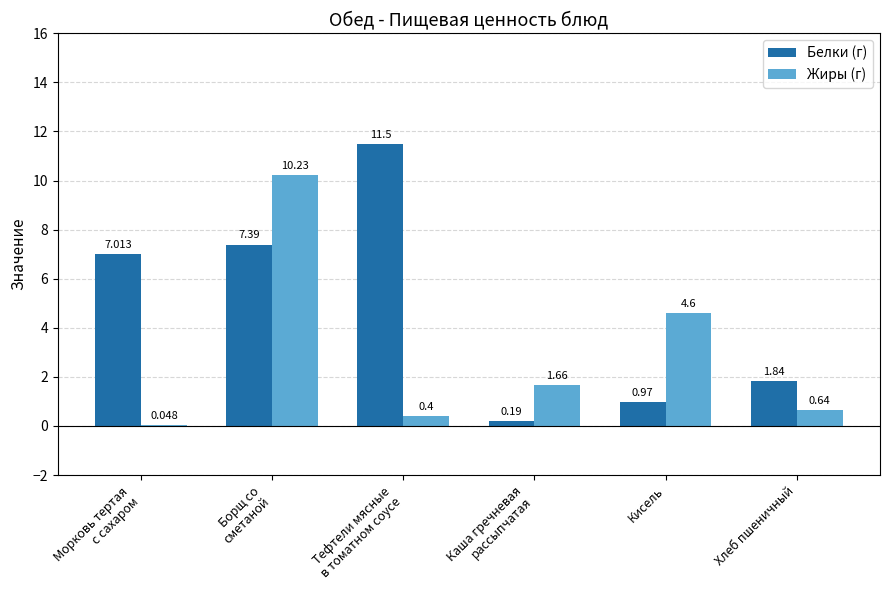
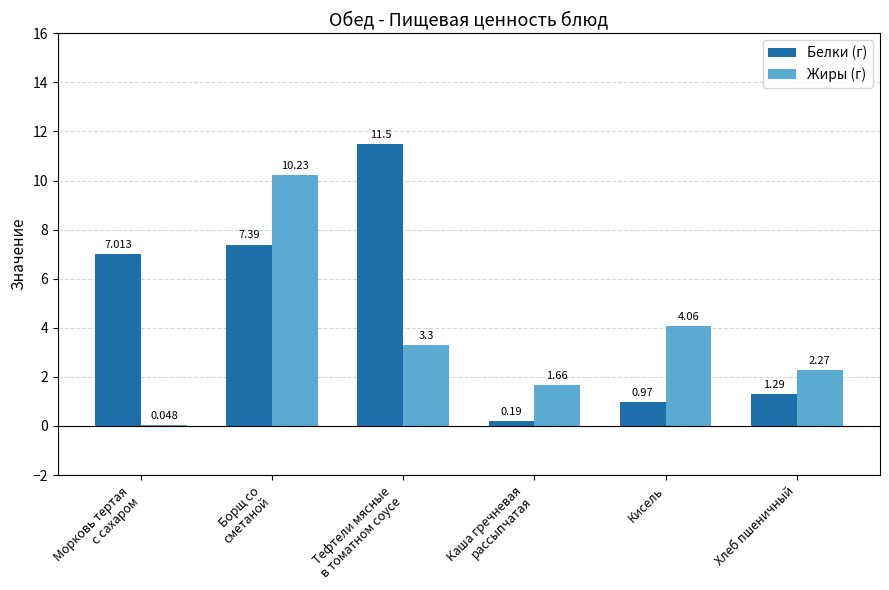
Жиры (г), Тефтели мясные в томатном соусе: 0.4 -> 3.3
Жиры (г), Кисель: 4.6 -> 4.06
Белки (г), Хлеб пшеничный: 1.84 -> 1.29
Жиры (г), Хлеб пшеничный: 0.64 -> 2.27
